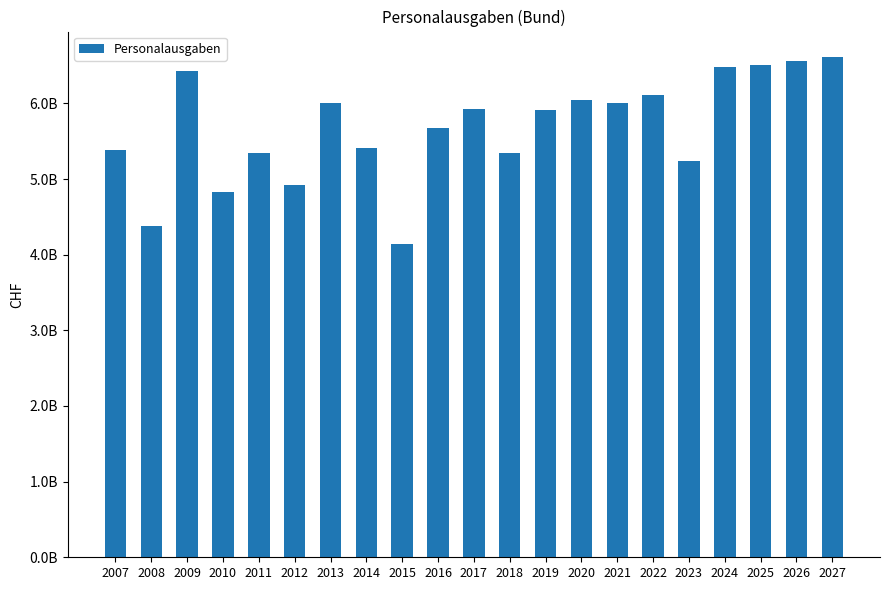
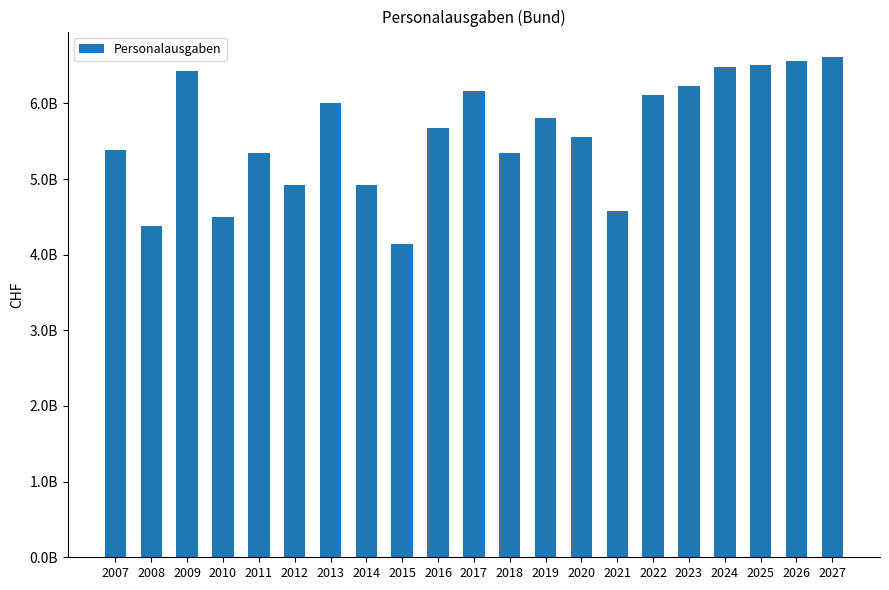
2010: 4800000000 -> 4500000000
2014: 5400000000 -> 4900000000
2017: 5900000000 -> 6200000000
2019: 5900000000 -> 5800000000
2020: 6000000000 -> 5600000000
2021: 6000000000 -> 4600000000
2023: 5200000000 -> 6200000000
